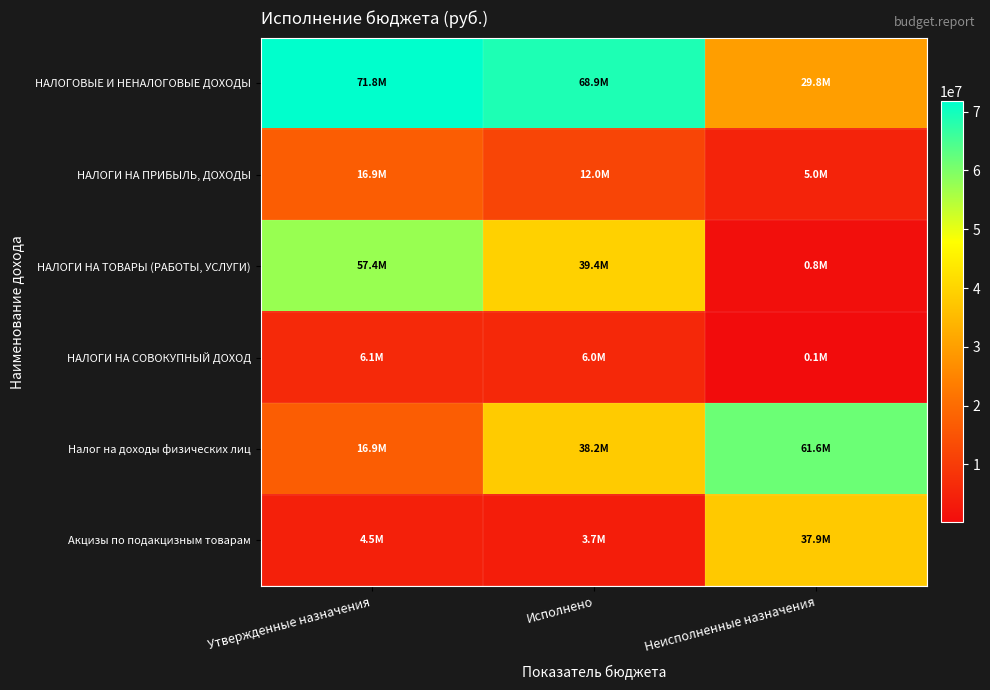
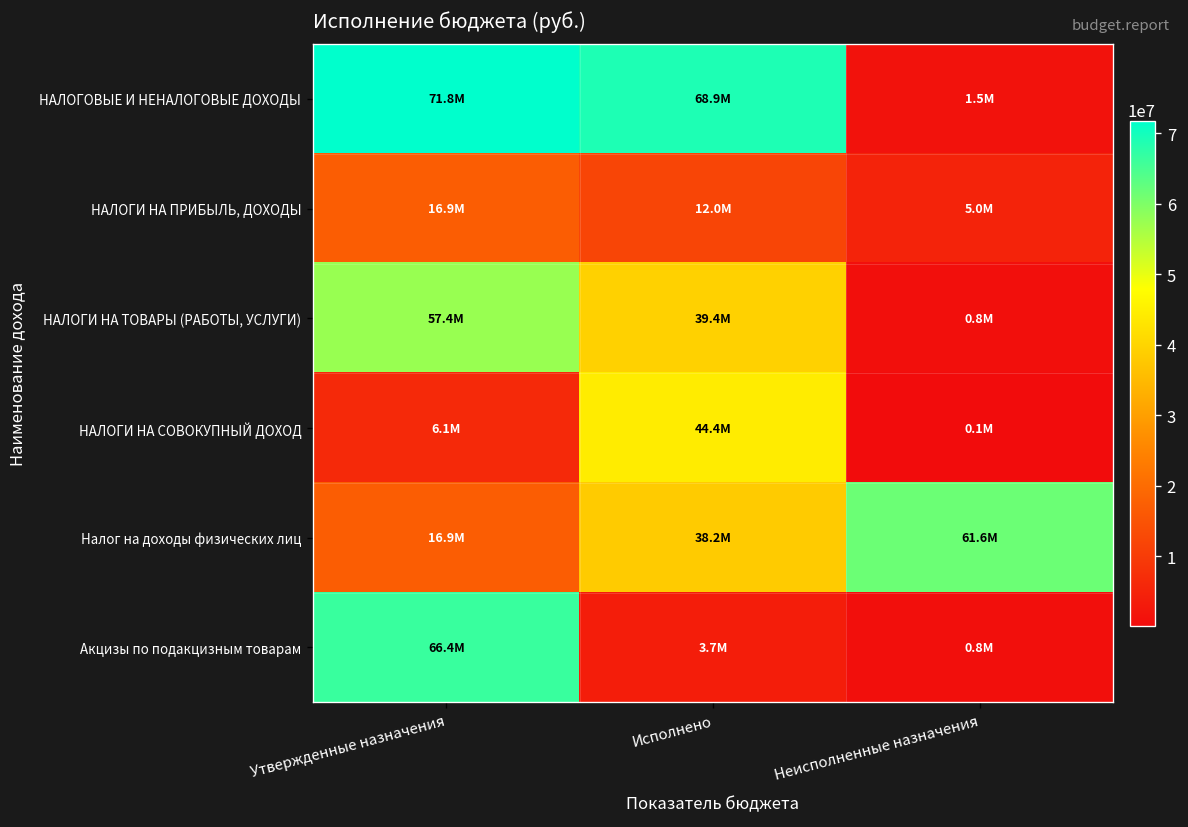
НАЛОГОВЫЕ И НЕНАЛОГОВЫЕ ДОХОДЫ, Неисполненные назначения: 29.8M -> 1.5M
НАЛОГИ НА СОВОКУПНЫЙ ДОХОД, Исполнено: 6.0M -> 44.4M
Акцизы по подакцизным товарам, Утвержденные назначения: 4.5M -> 66.4M
Акцизы по подакцизным товарам, Неисполненные назначения: 37.9M -> 0.8M
